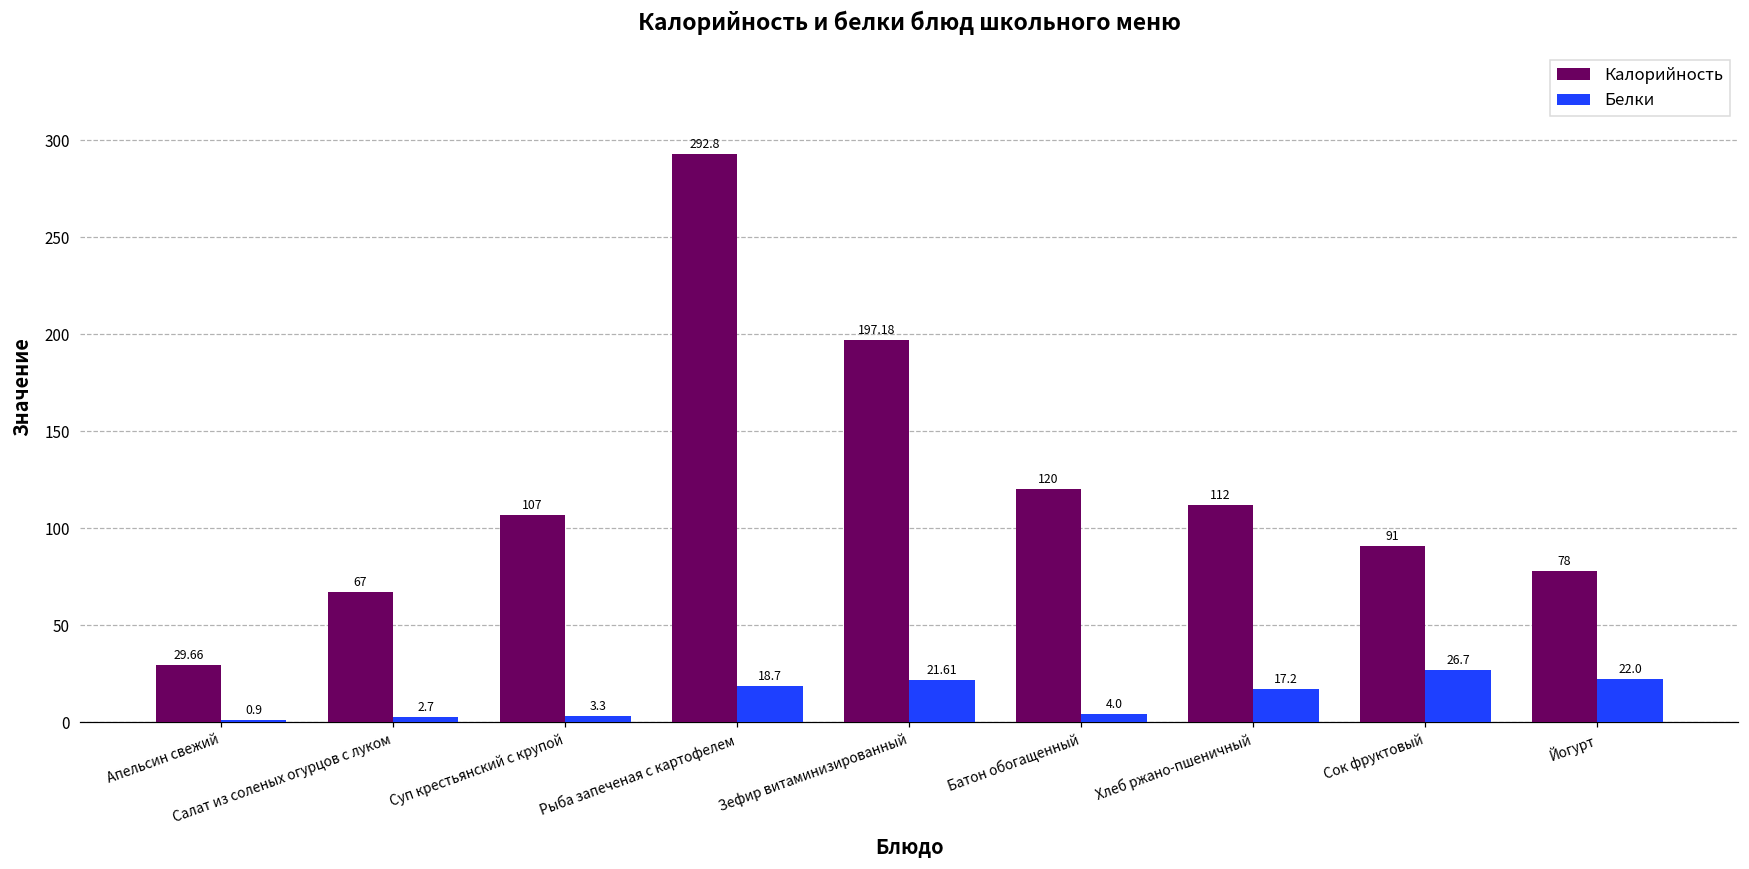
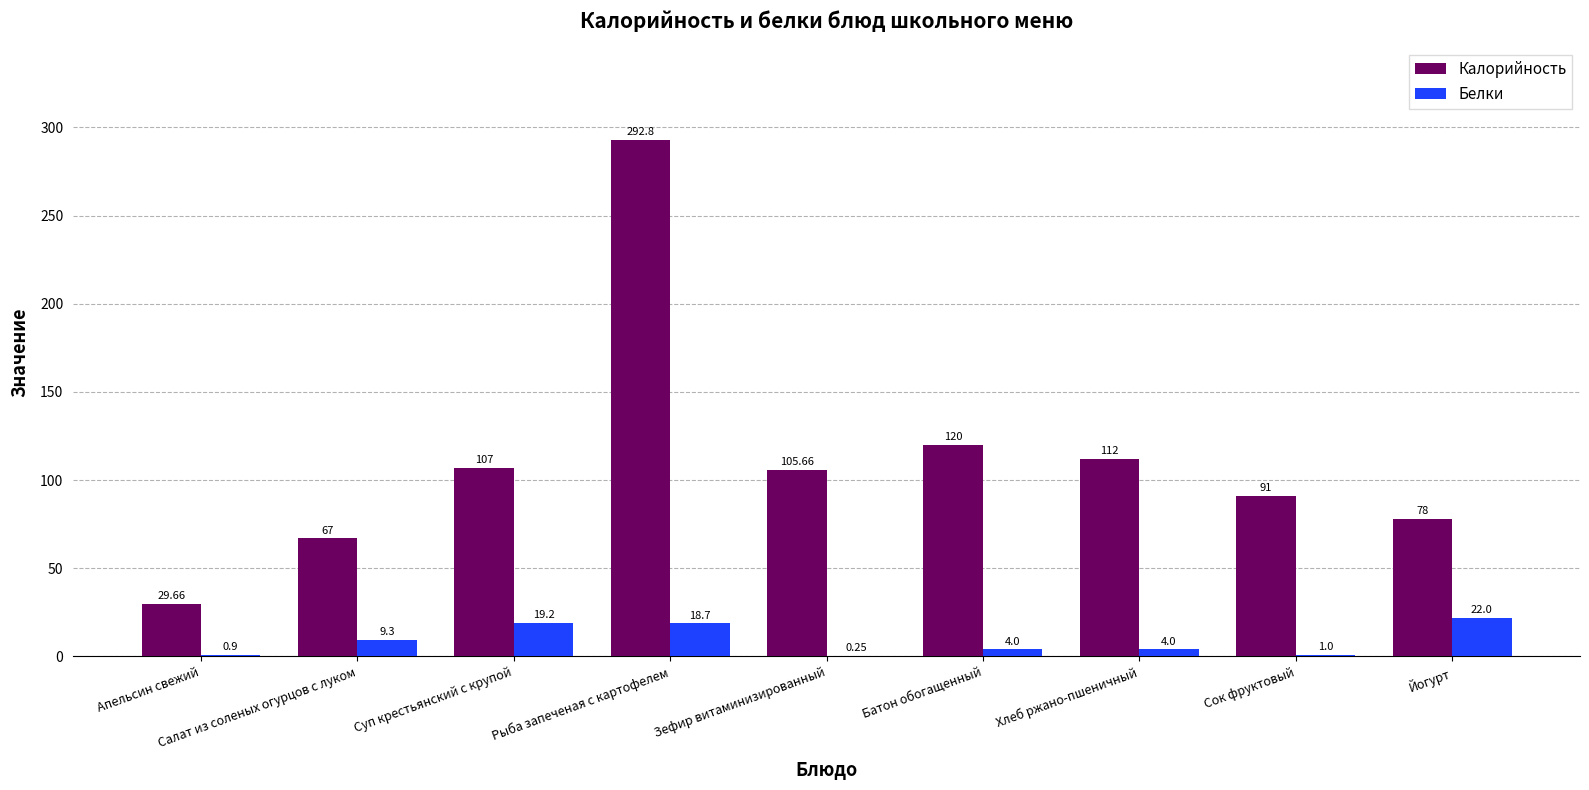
Белки, Салат из соленых огурцов с луком: 2.7 -> 9.3
Белки, Суп крестьянский с крупой: 3.3 -> 19.2
Калорийность, Зефир витаминизированный: 197.18 -> 105.66
Белки, Зефир витаминизированный: 21.61 -> 0.25
Белки, Хлеб ржано-пшеничный: 17.2 -> 4.0
Белки, Сок фруктовый: 26.7 -> 1.0
